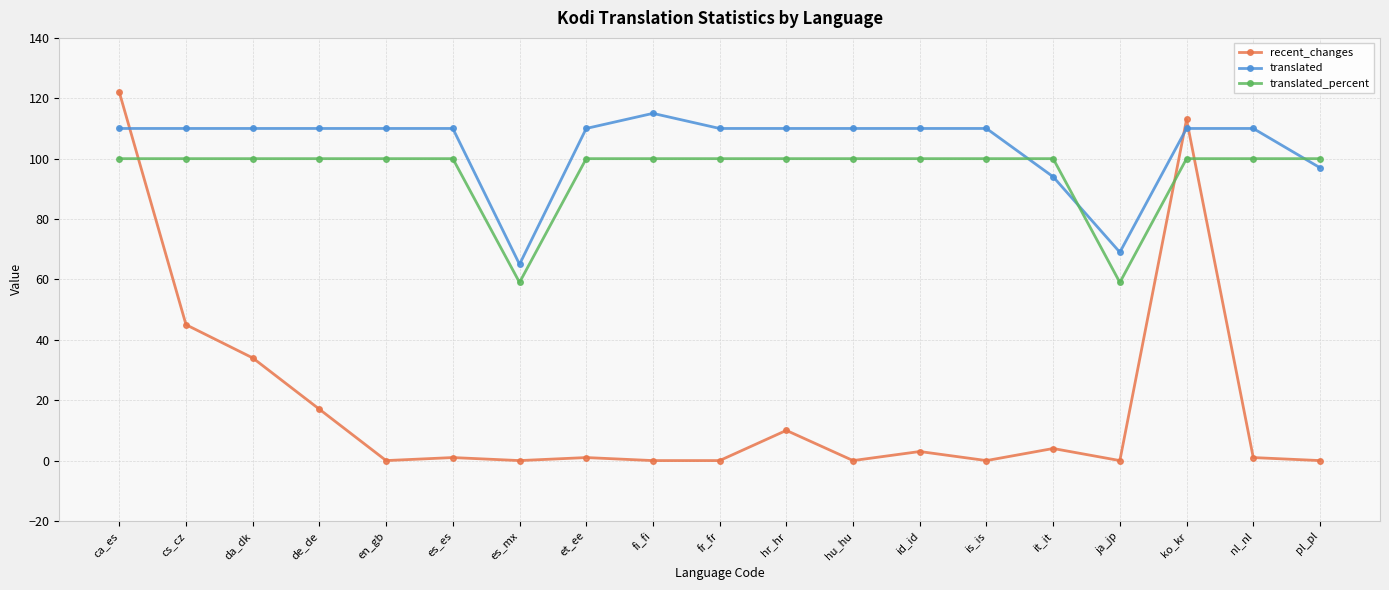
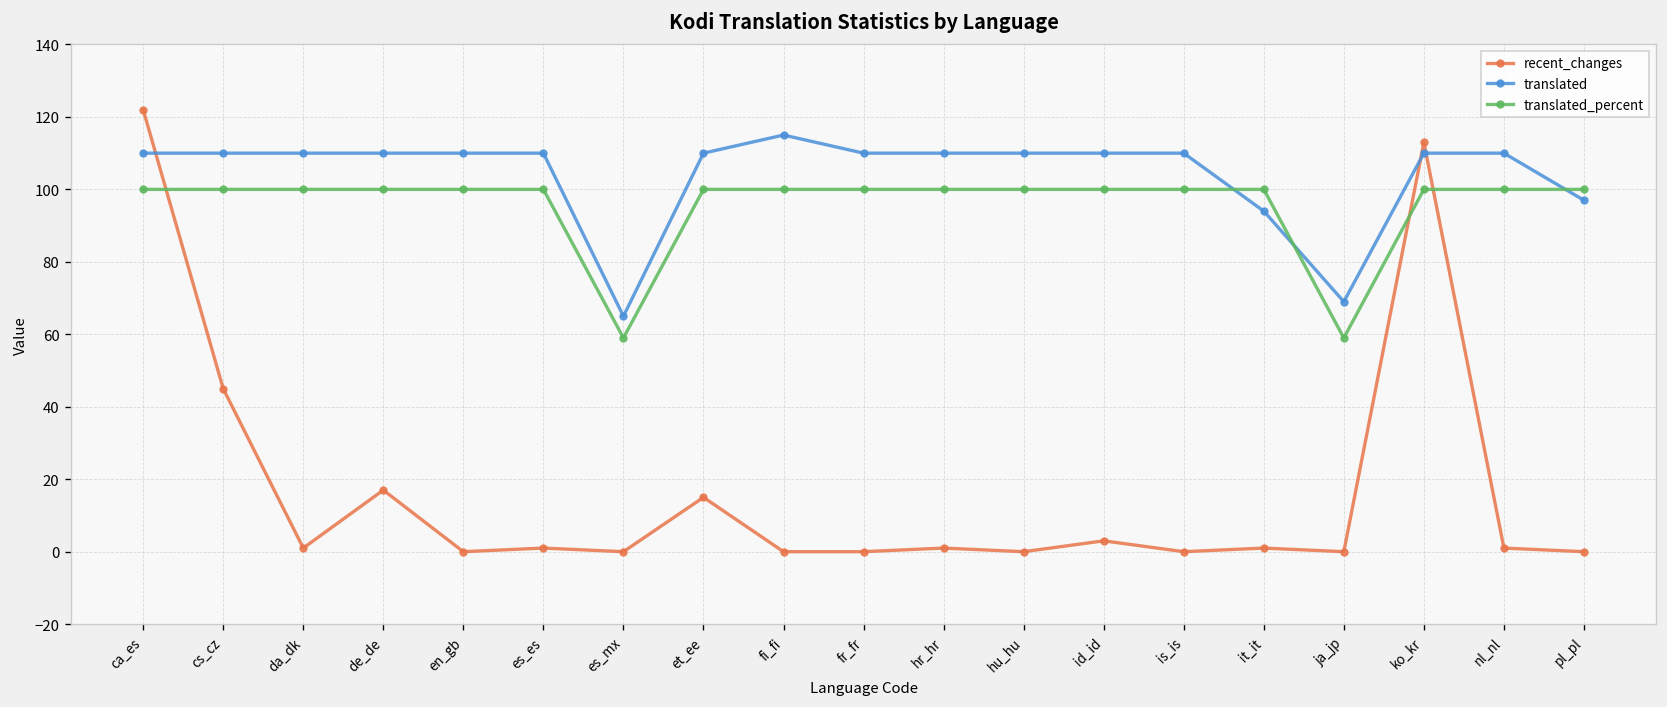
recent_changes, da_dk: 34 -> 1
recent_changes, et_ee: 1 -> 15
recent_changes, hr_hr: 10 -> 1
recent_changes, it_it: 4 -> 1
